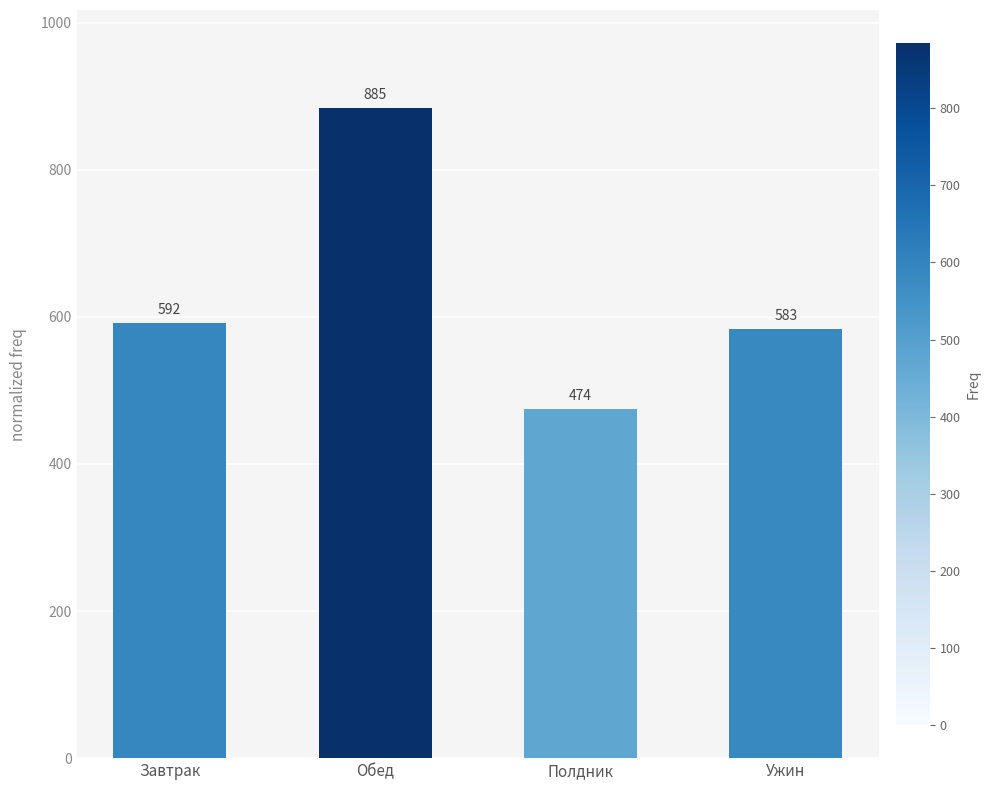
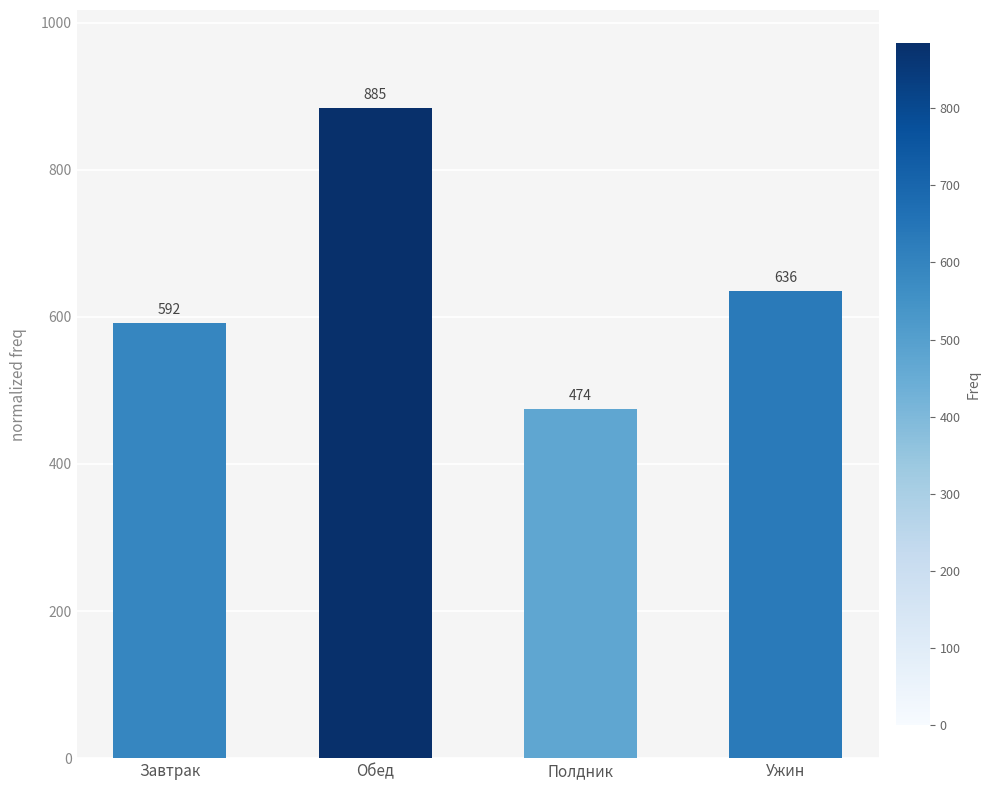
Ужин: 583 -> 636
